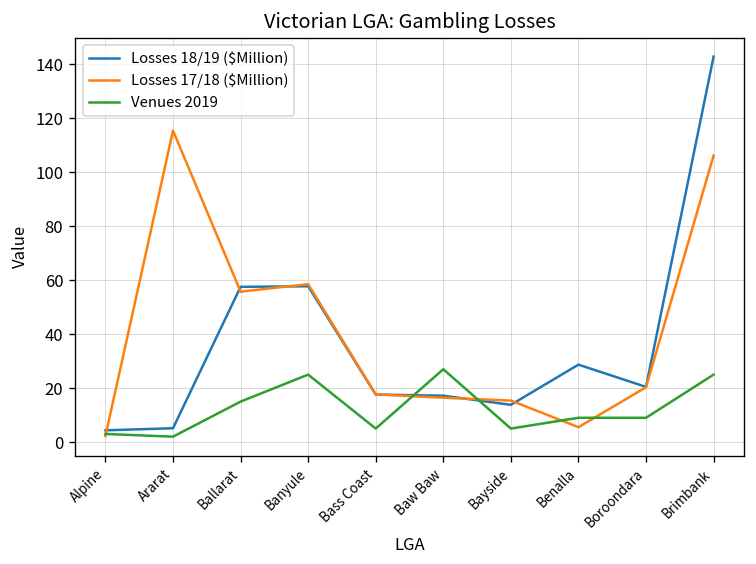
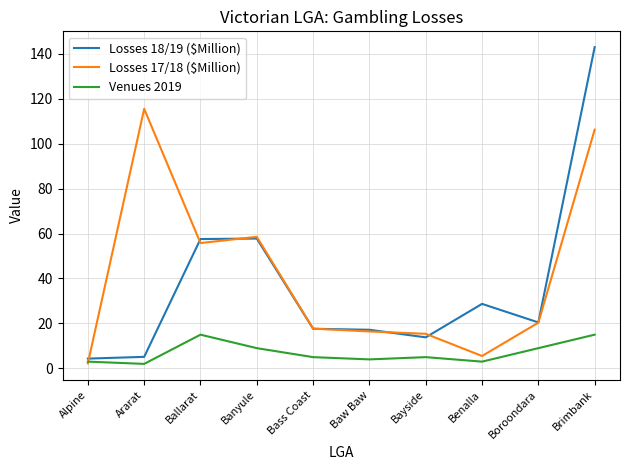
Venues 2019, Banyule: 25 -> 9
Venues 2019, Baw Baw: 27 -> 4
Venues 2019, Benalla: 9 -> 3
Venues 2019, Brimbank: 25 -> 15
